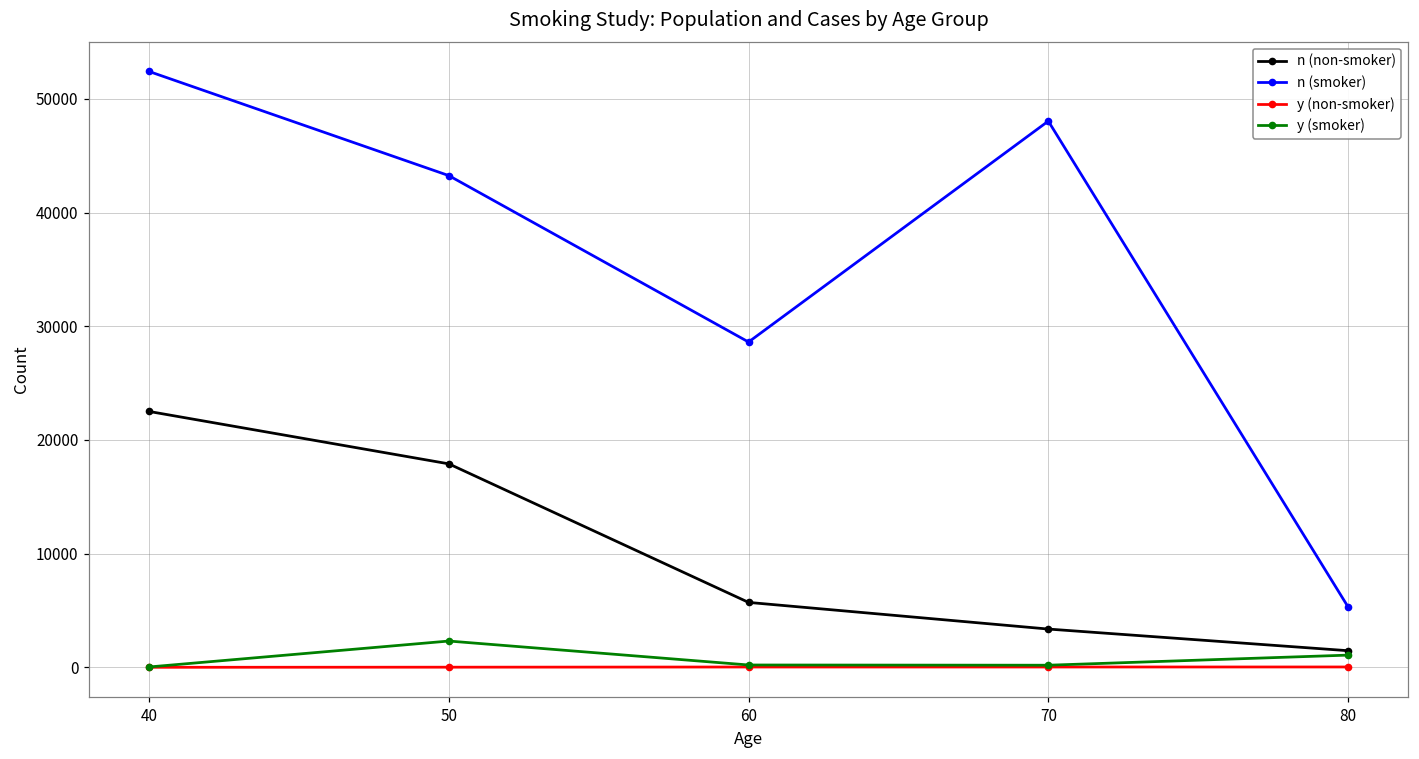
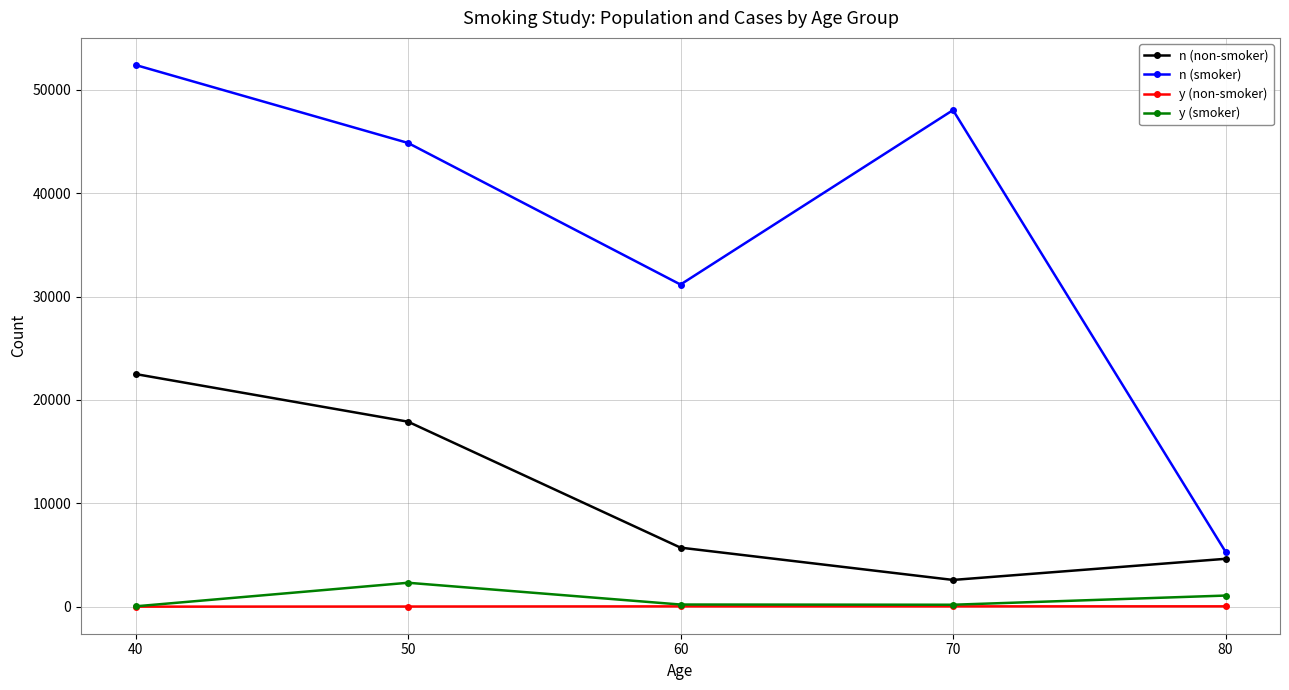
n (smoker), 50: 43200 -> 44900
n (smoker), 60: 28600 -> 31200
n (non-smoker), 70: 3400 -> 2600
n (non-smoker), 80: 1500 -> 4600
